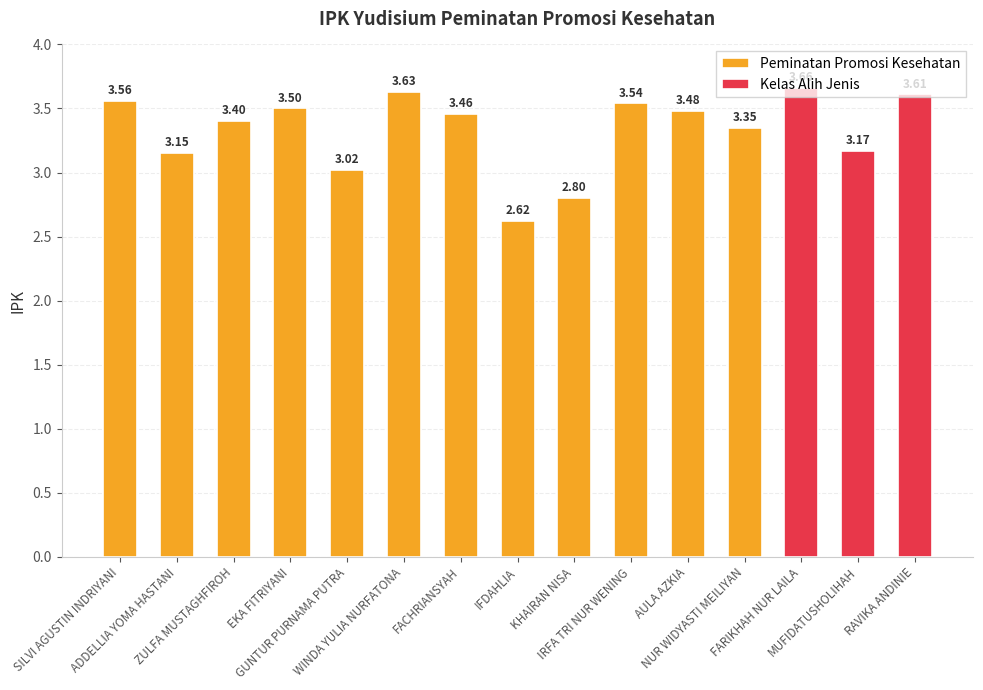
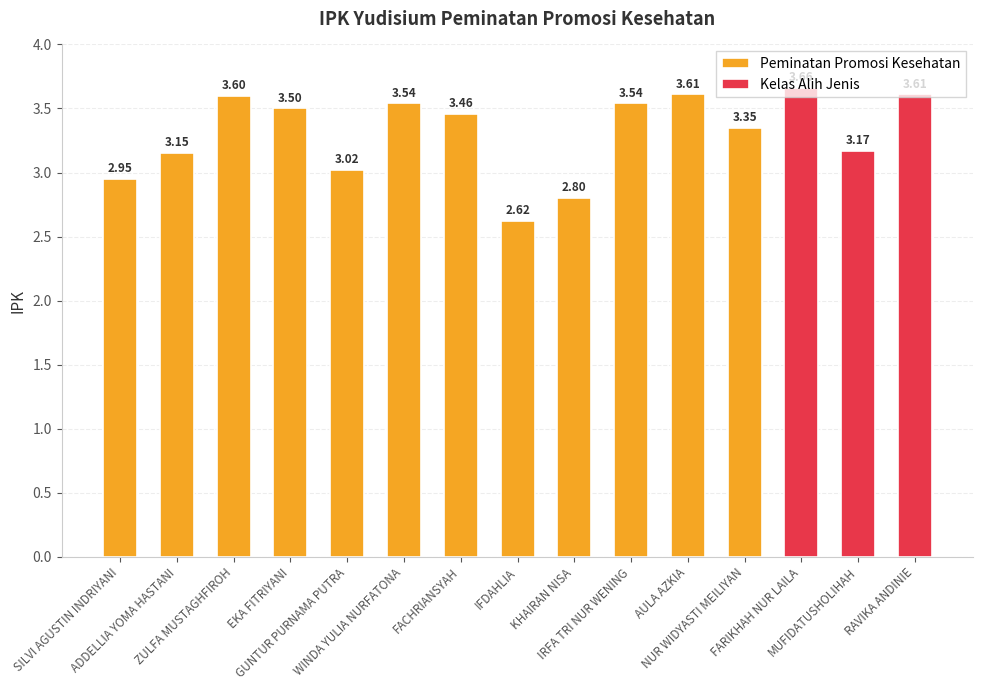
Peminatan Promosi Kesehatan, SILVI AGUSTIN INDRIYANI: 3.56 -> 2.95
Peminatan Promosi Kesehatan, ZULFA MUSTAGHFIROH: 3.40 -> 3.60
Peminatan Promosi Kesehatan, WINDA YULIA NURFATONA: 3.63 -> 3.54
Peminatan Promosi Kesehatan, AULA AZKIA: 3.48 -> 3.61
